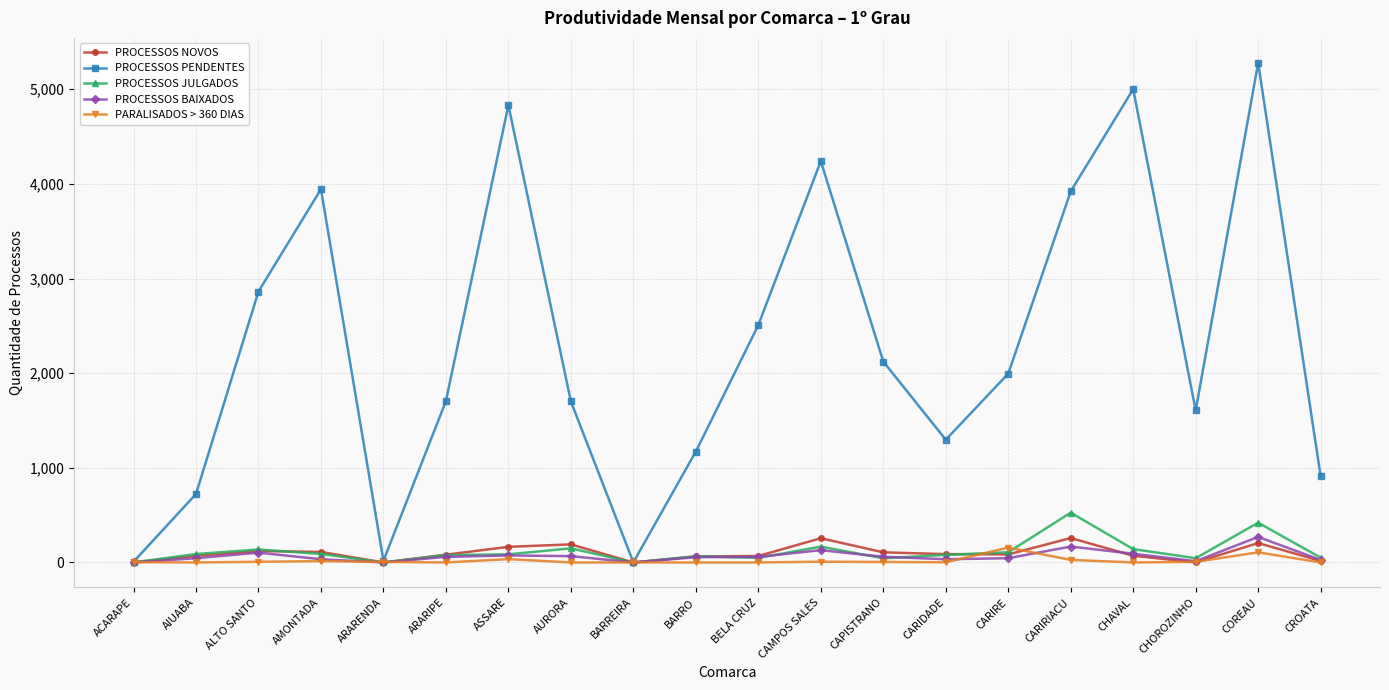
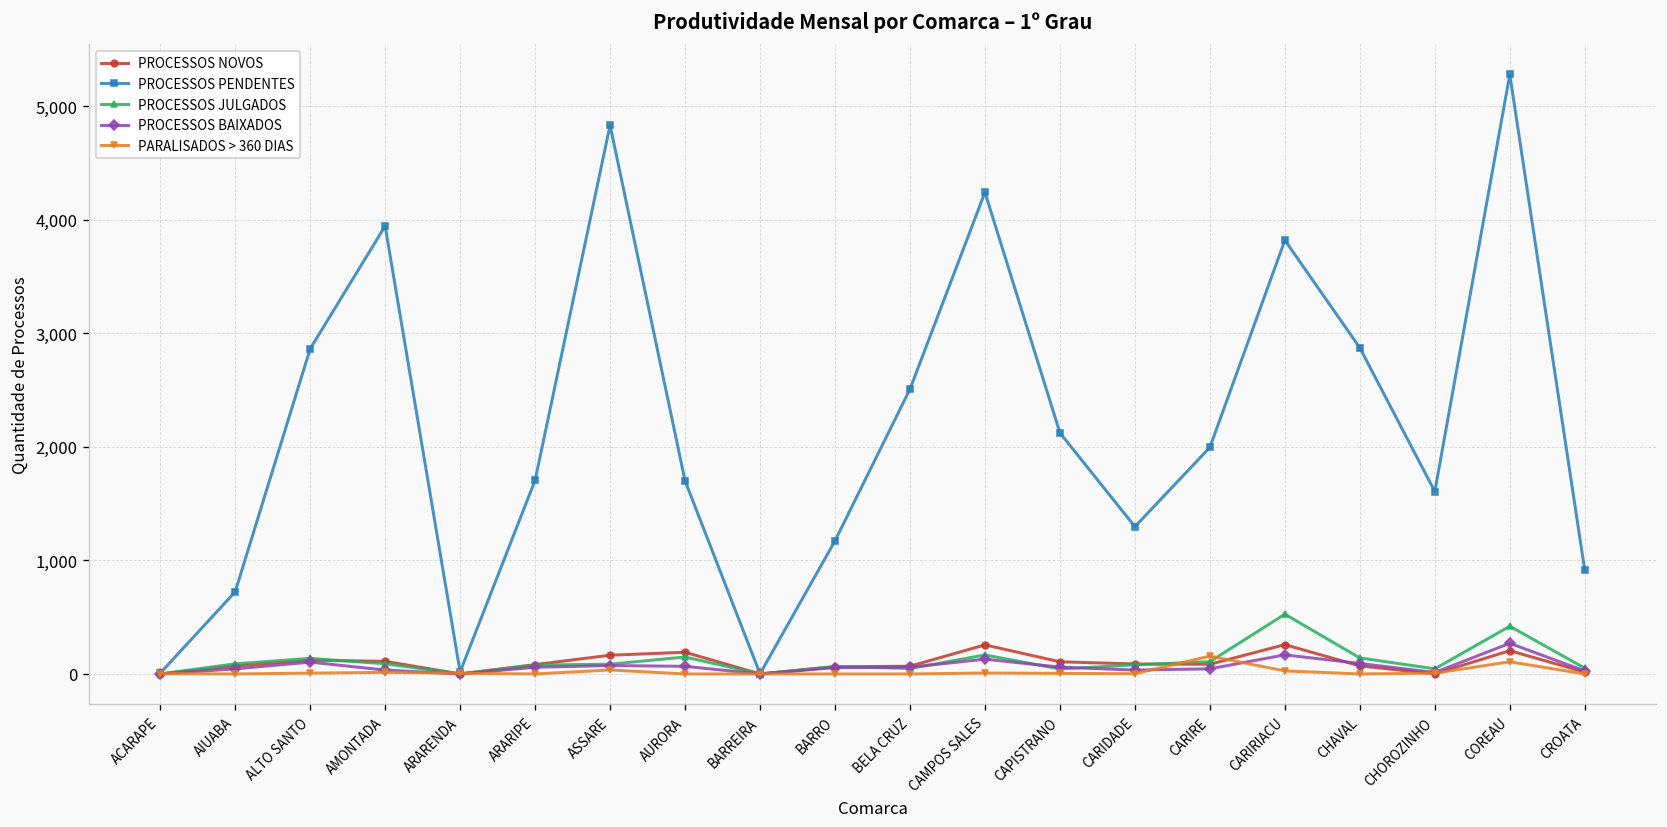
PROCESSOS PENDENTES, CARIRIACU: 3,900 -> 3,800
PROCESSOS PENDENTES, CHAVAL: 5,000 -> 2,900
